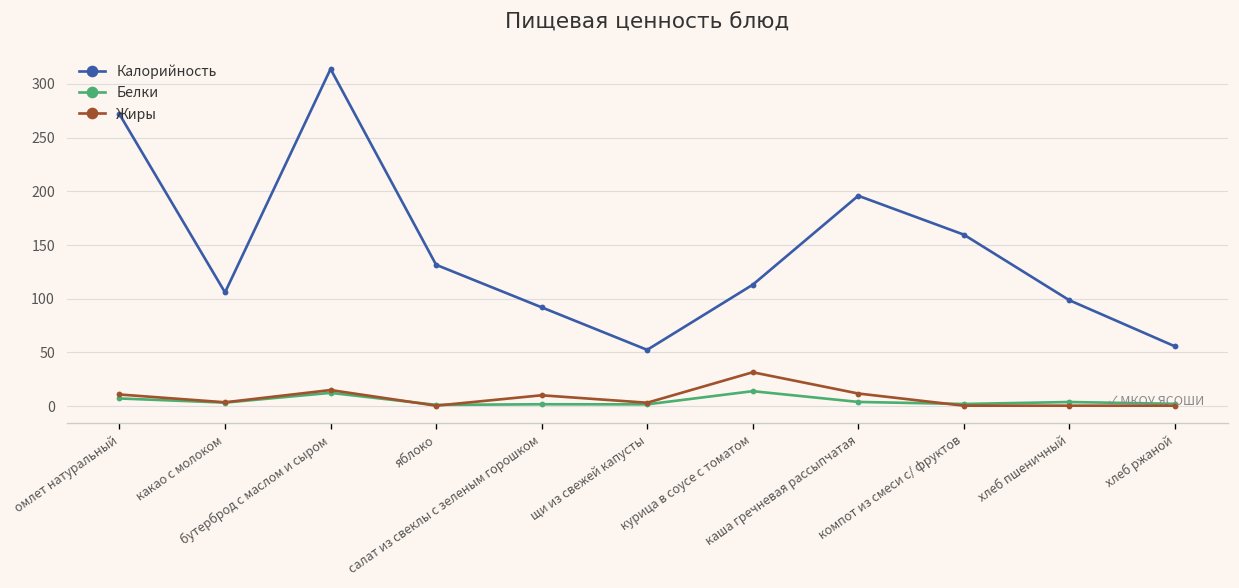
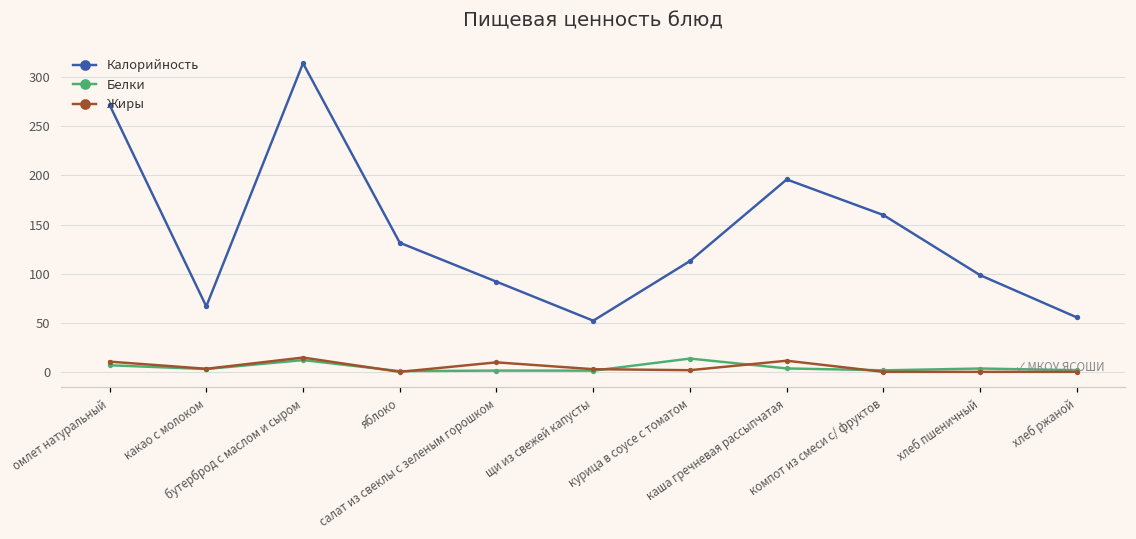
Калорийность, какао с молоком: 110 -> 70
Жиры, курица в соусе с томатом: 30 -> 0
